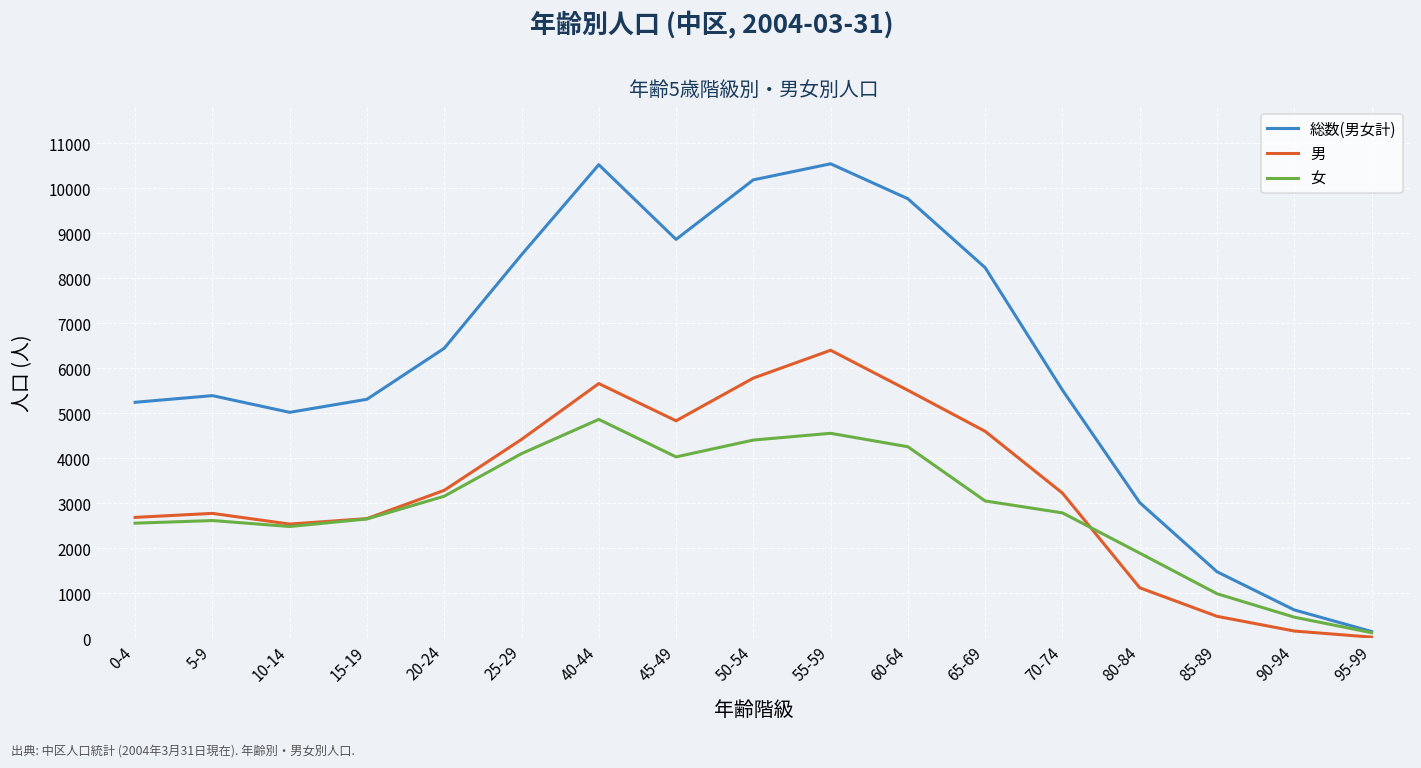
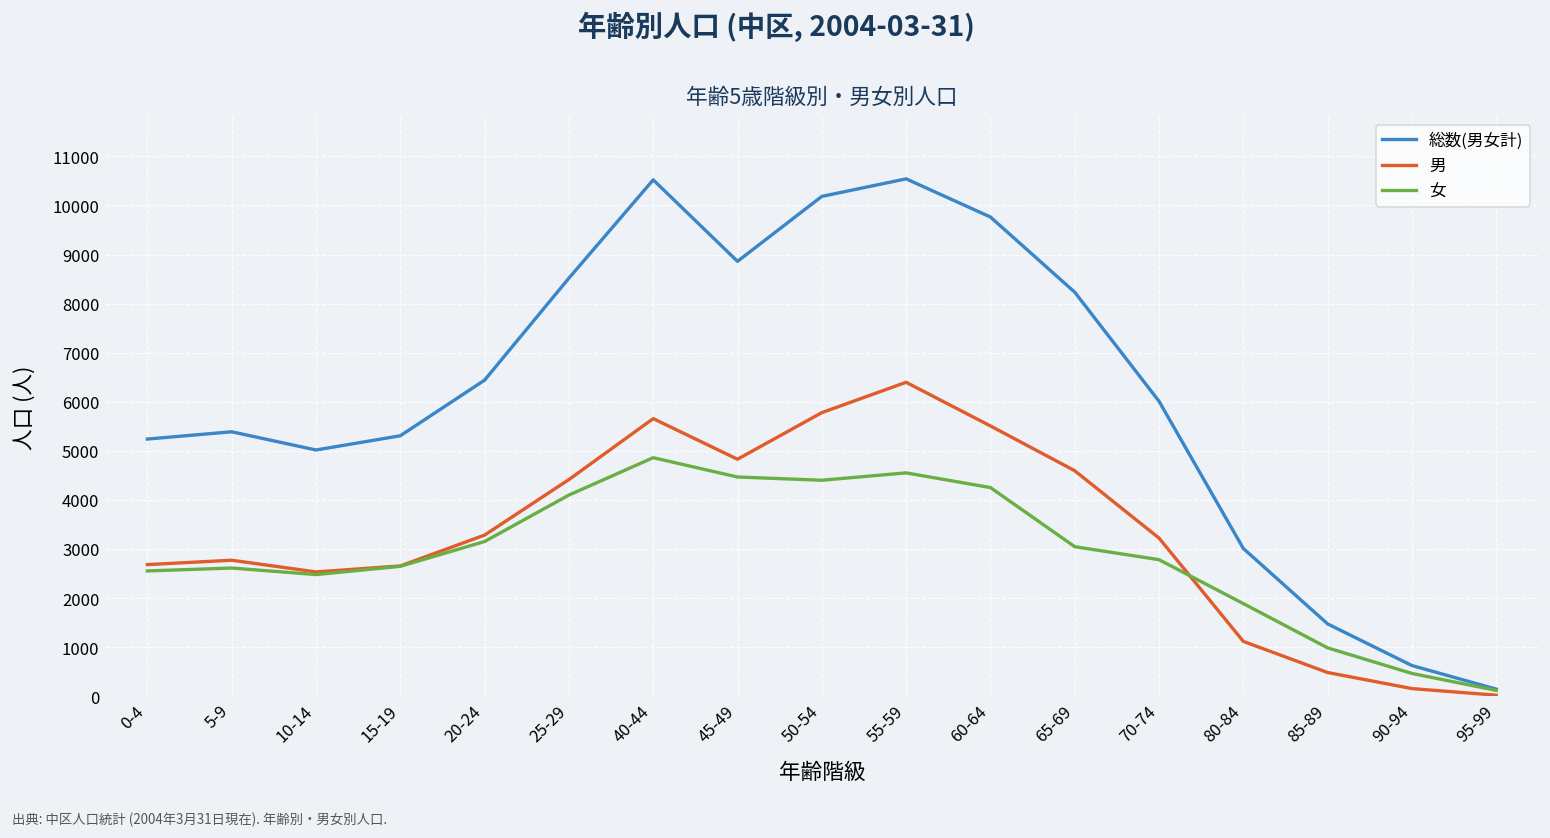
女, 45-49: 4000 -> 4500
総数(男女計), 70-74: 5500 -> 6000
